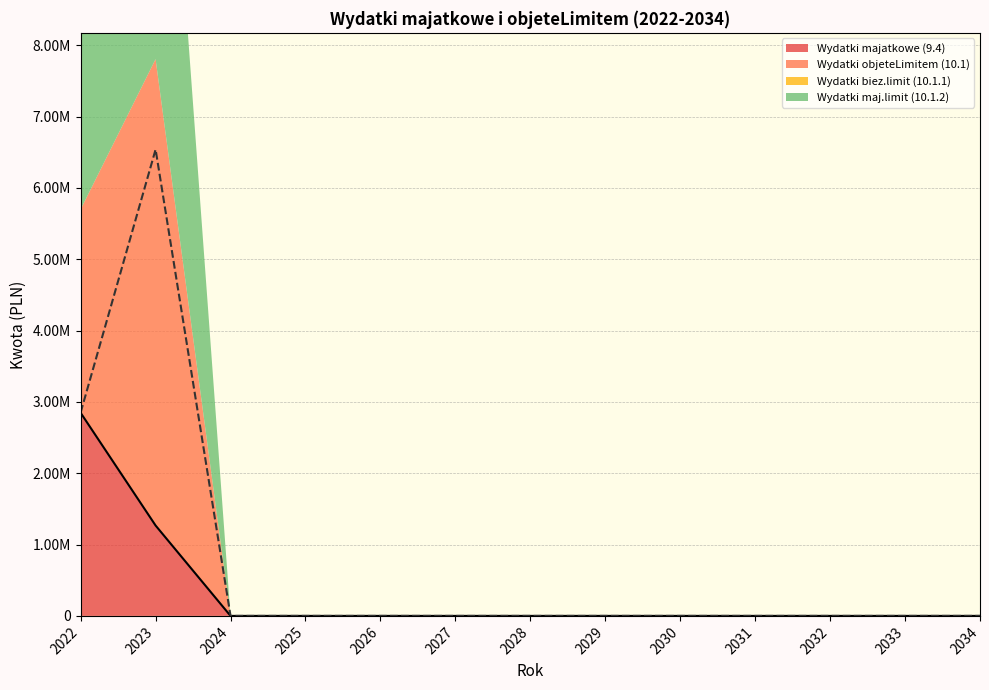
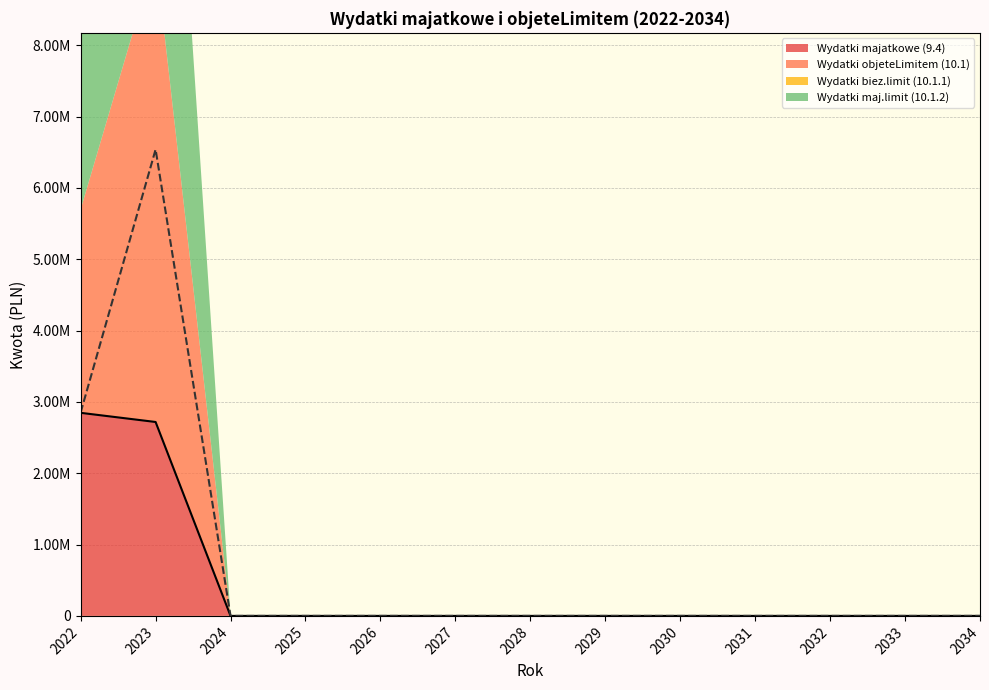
Wydatki majatkowe (9.4), 2023: 1300000 -> 2700000
